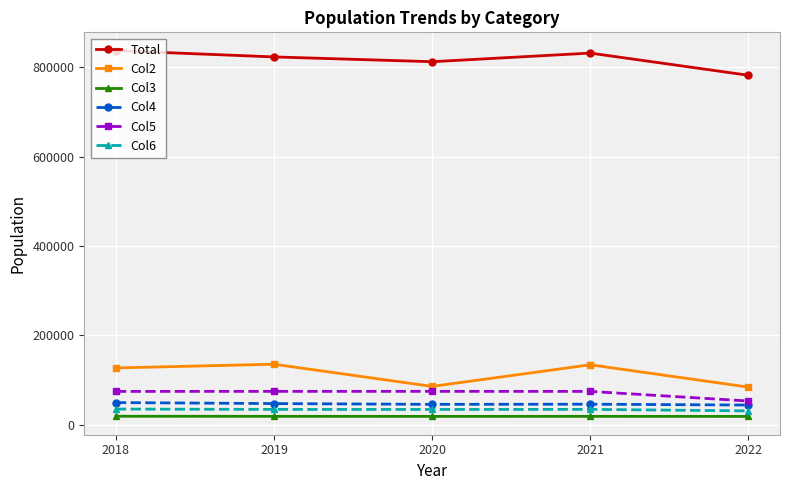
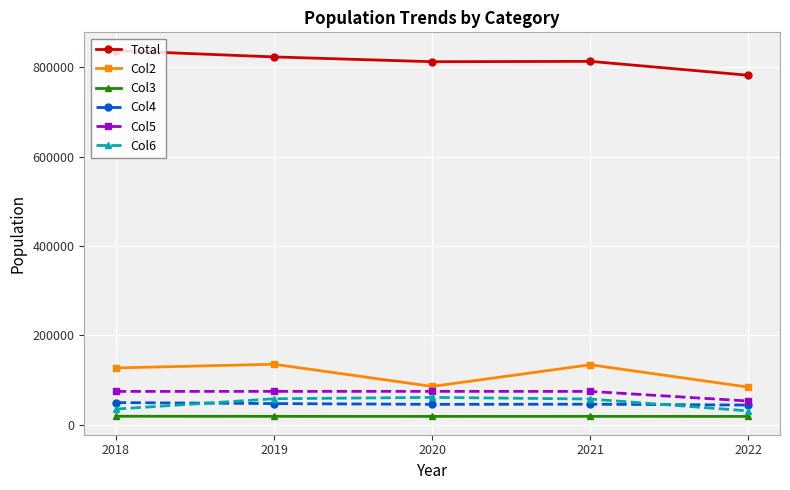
Col6, 2019: 30000 -> 60000
Col6, 2020: 30000 -> 60000
Total, 2021: 830000 -> 810000
Col6, 2021: 30000 -> 60000
